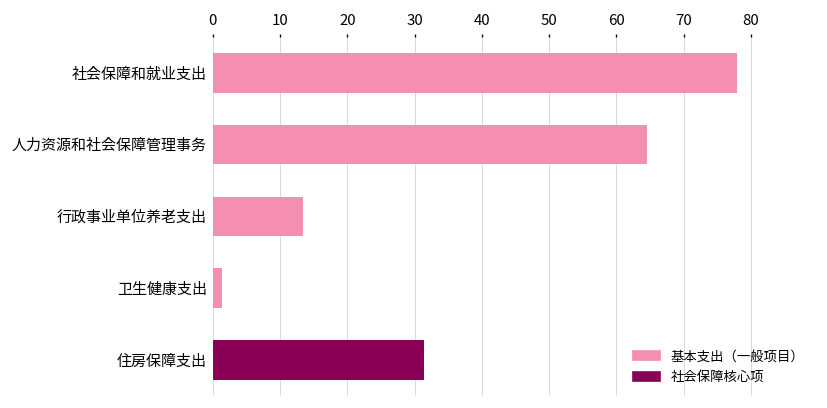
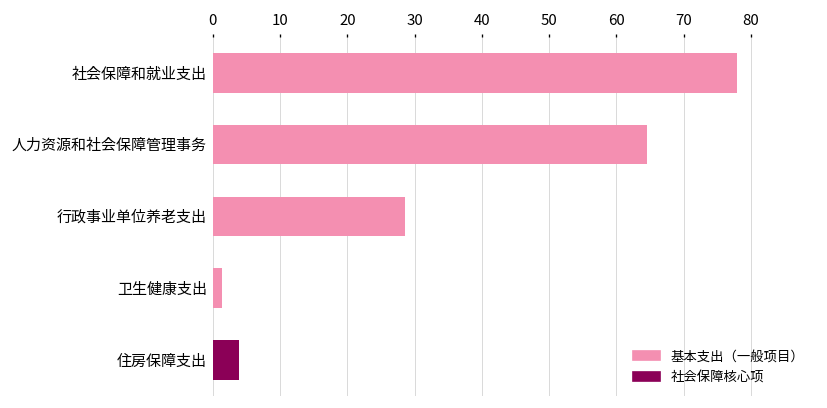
行政事业单位养老支出: 13 -> 29
住房保障支出: 31 -> 4
